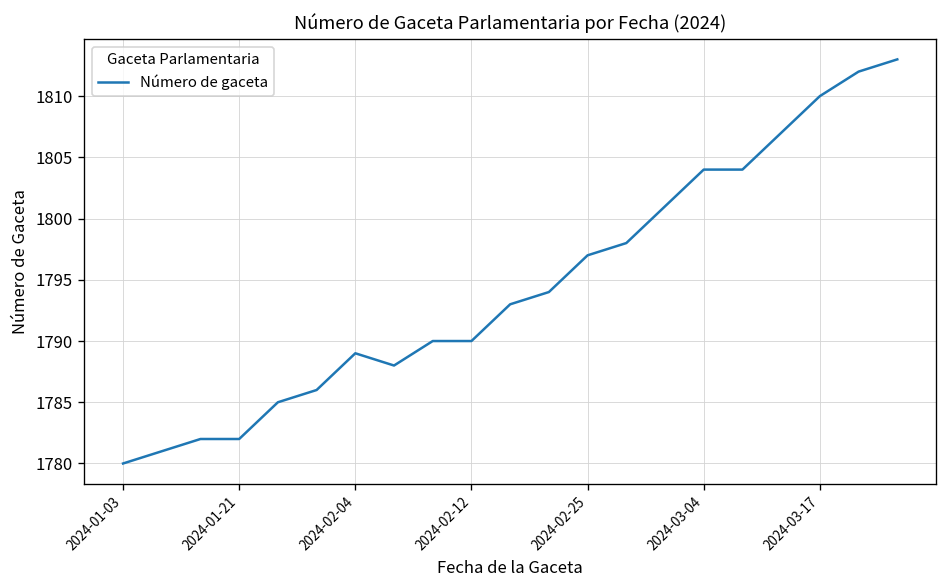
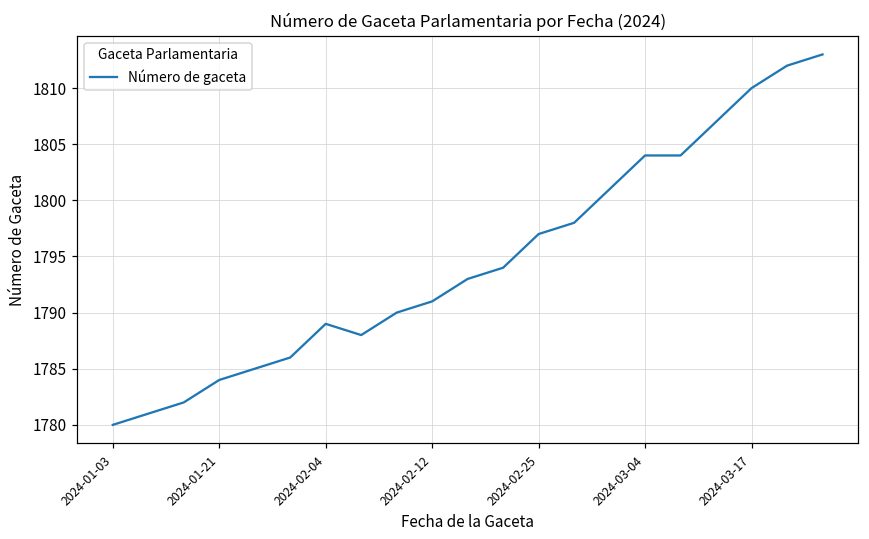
2024-01-21: 1782 -> 1784
2024-02-12: 1790 -> 1791
